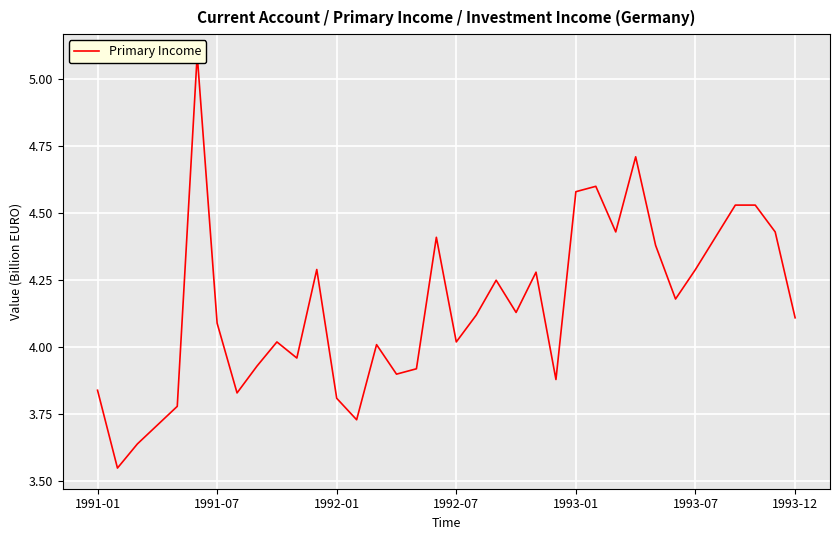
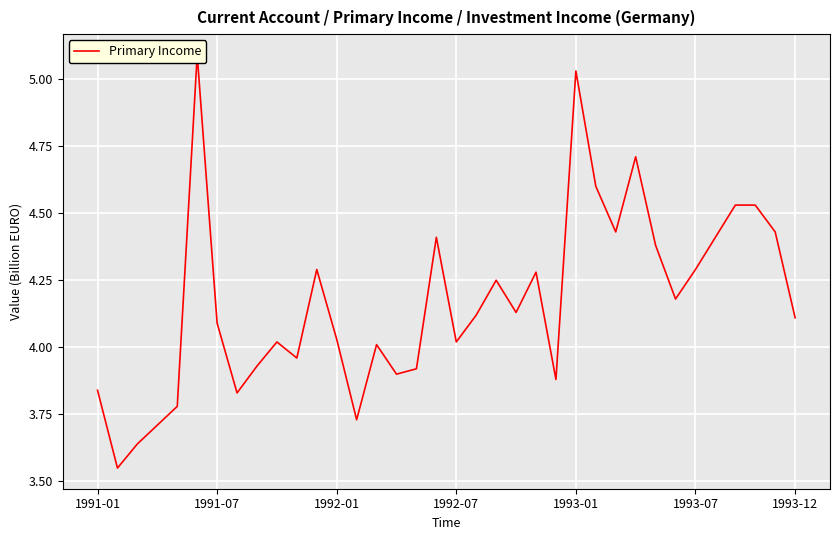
1992-01: 3.81 -> 4.03
1993-01: 4.58 -> 5.03
